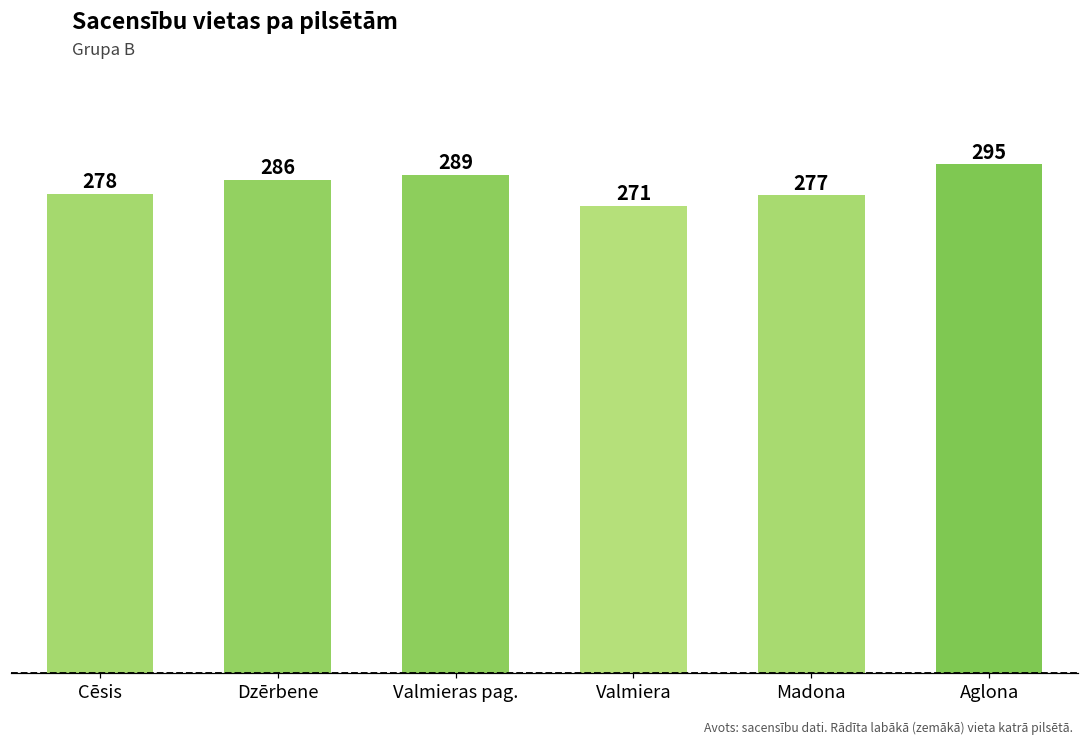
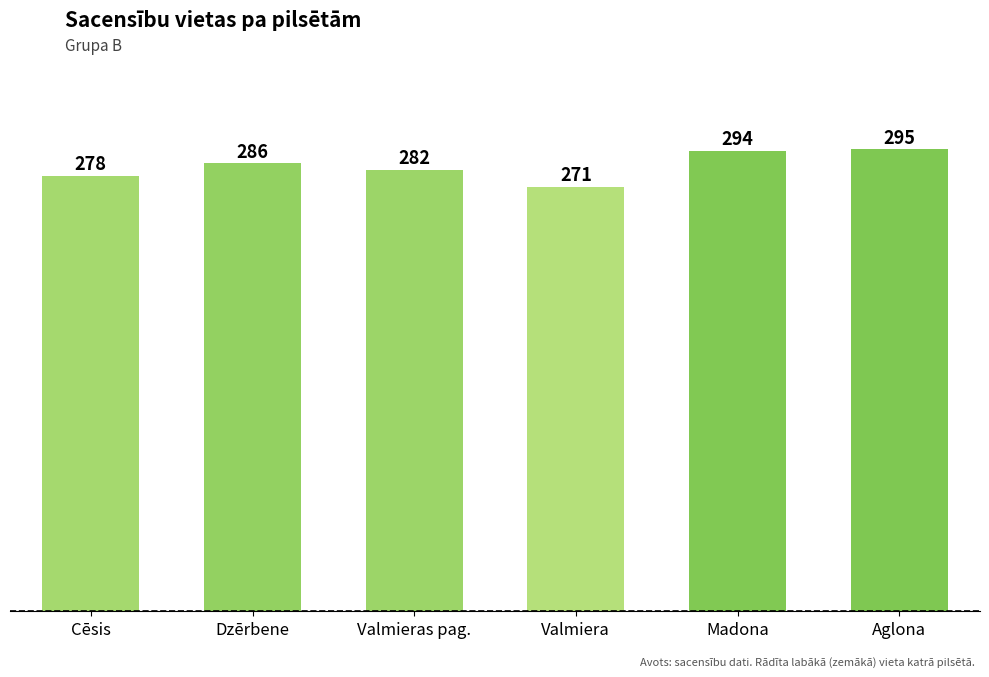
Valmieras pag.: 289 -> 282
Madona: 277 -> 294
